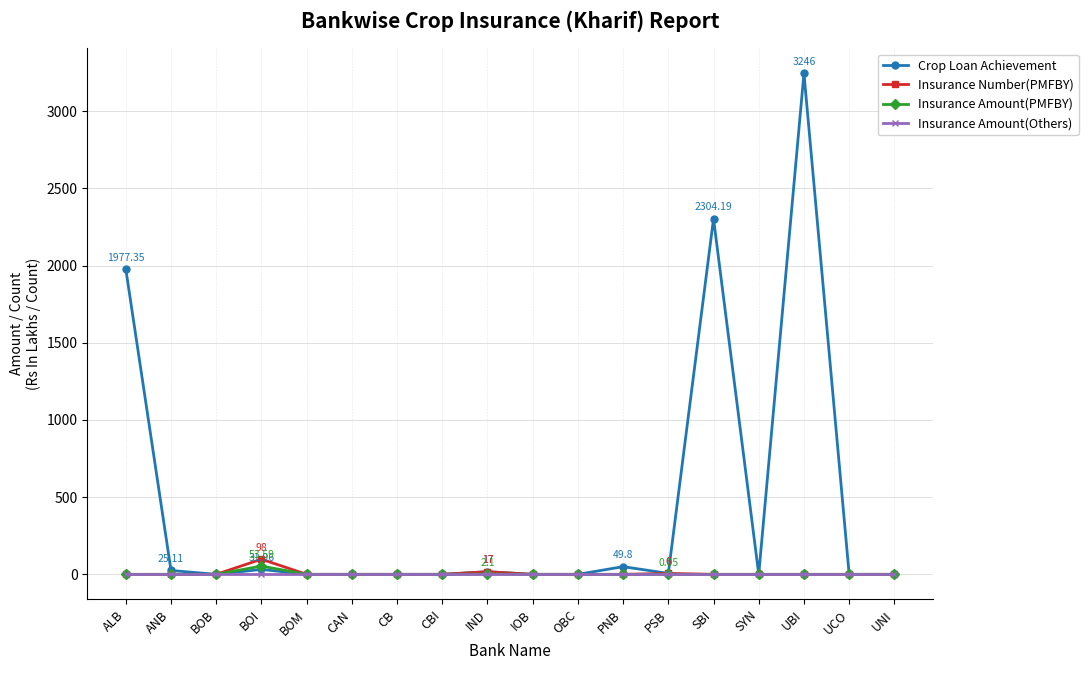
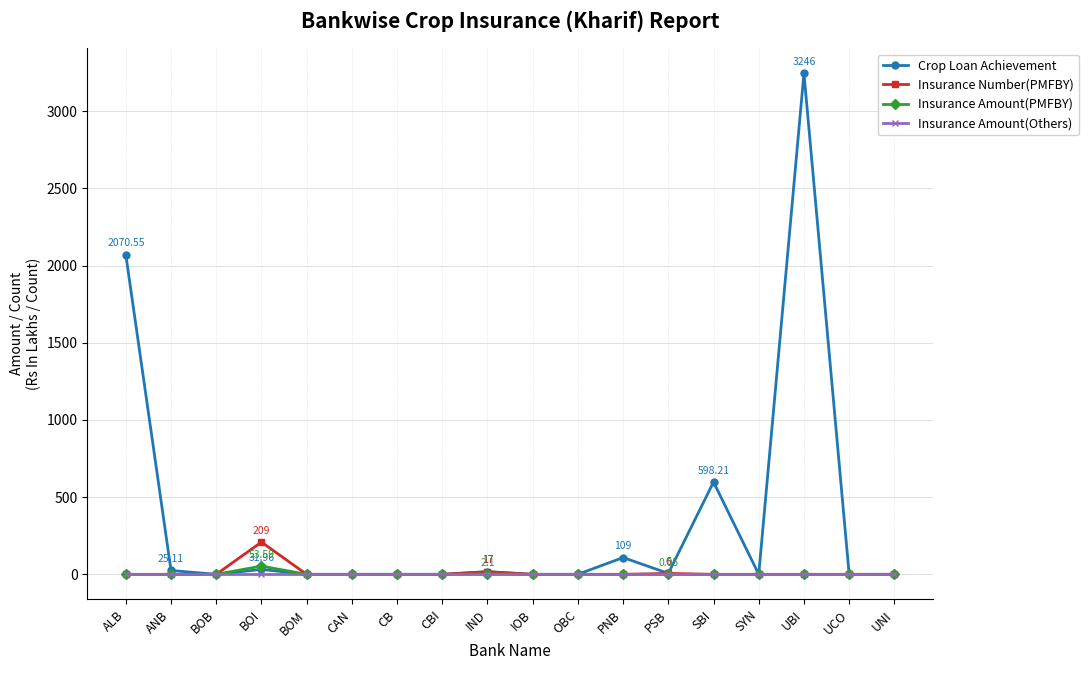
Crop Loan Achievement, ALB: 1977.35 -> 2070.55
Insurance Number(PMFBY), BOI: 98 -> 209
Crop Loan Achievement, PNB: 49.8 -> 109
Crop Loan Achievement, SBI: 2304.19 -> 598.21
